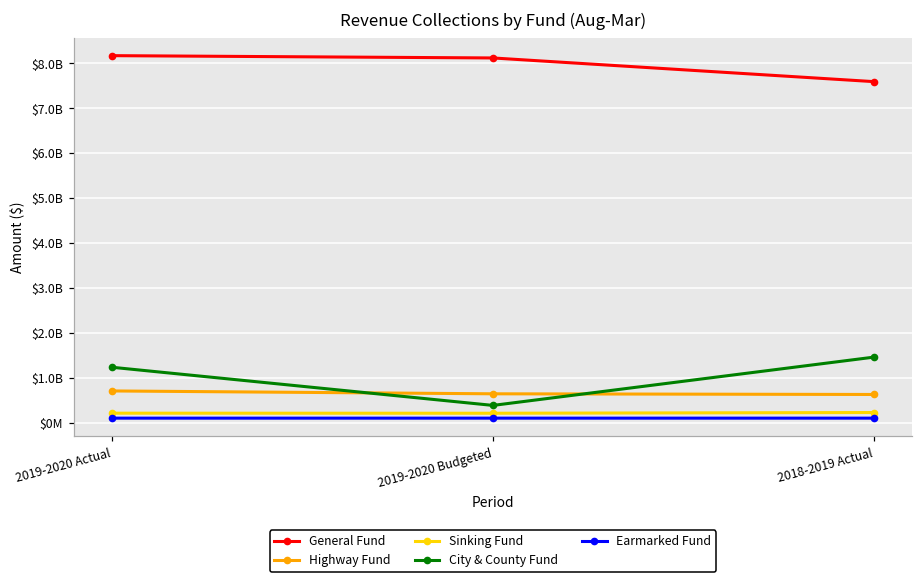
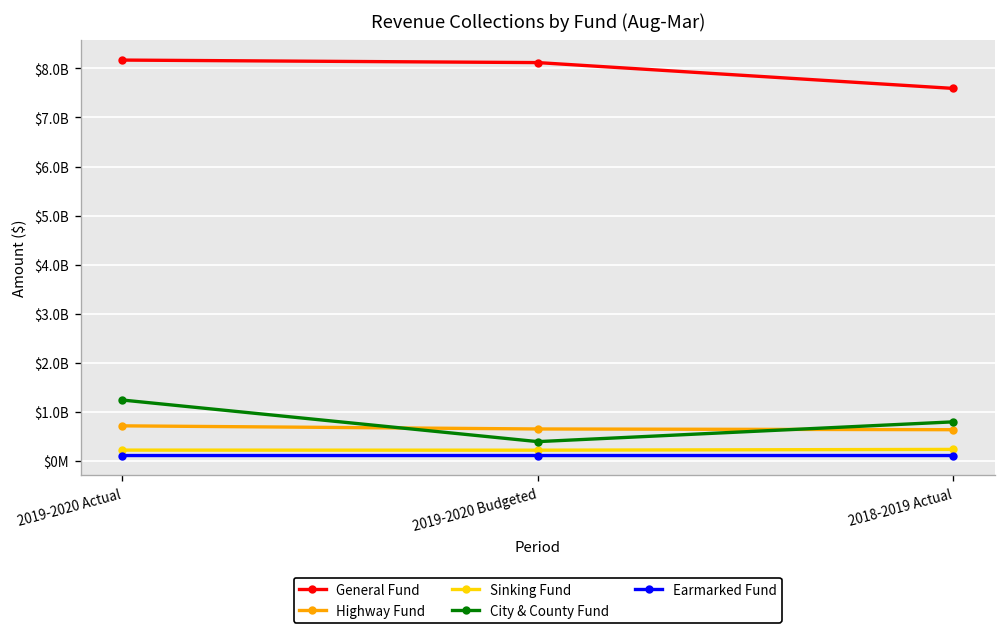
City & County Fund, 2018-2019 Actual: $1500000000 -> $800000000
